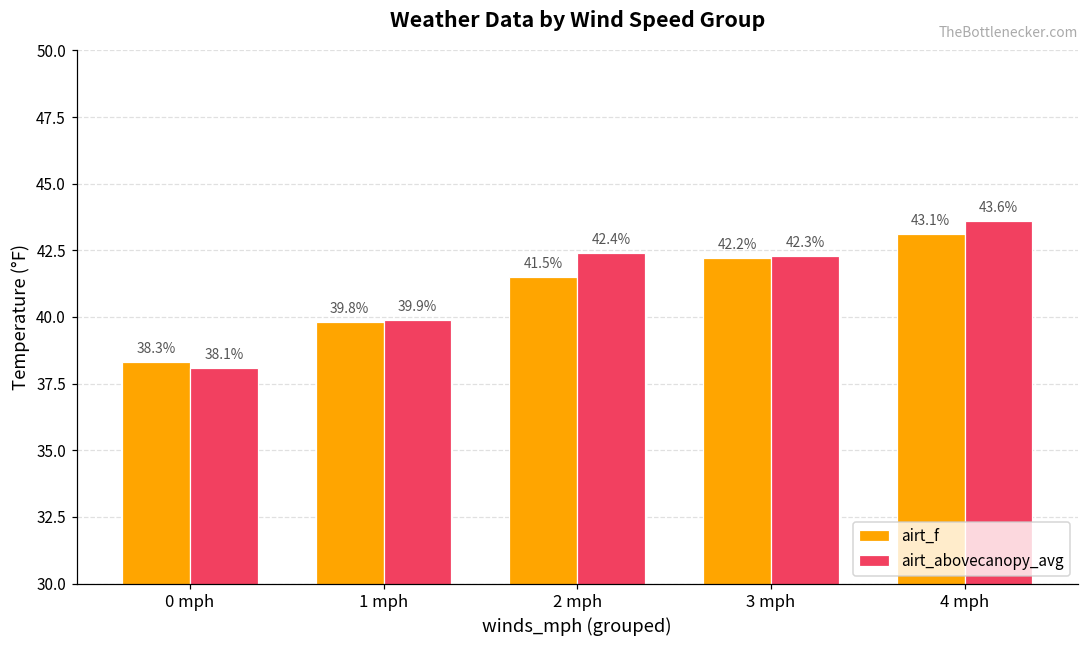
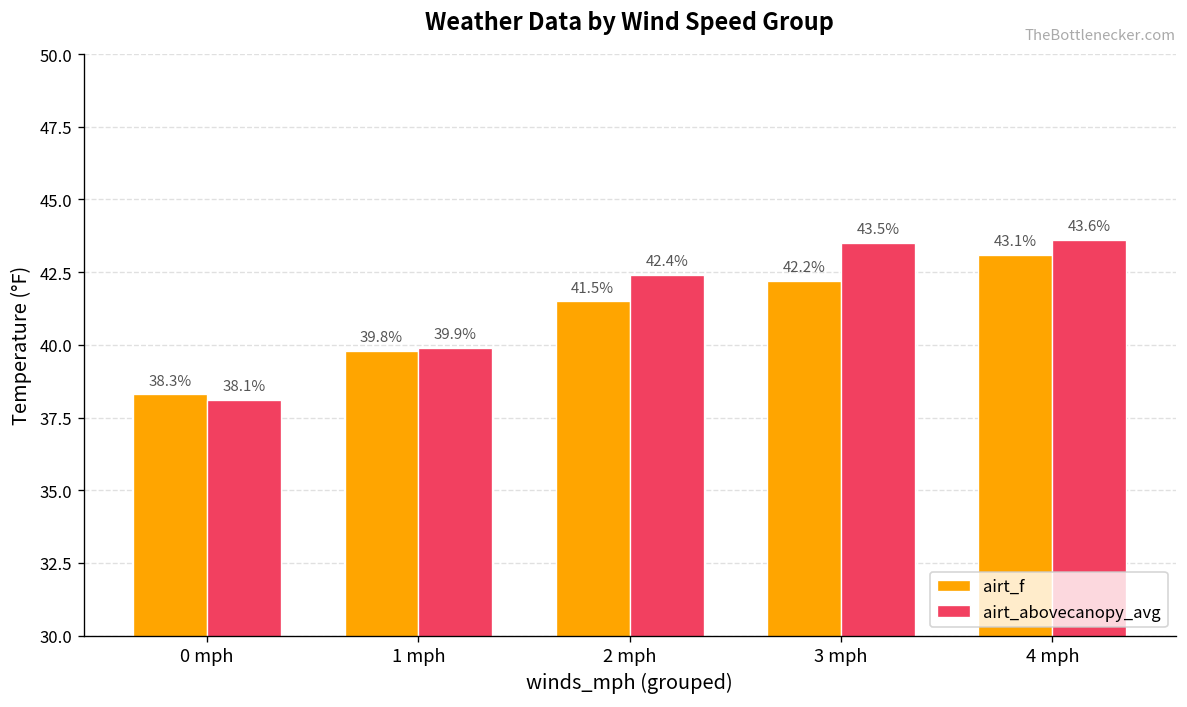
airt_abovecanopy_avg, 3 mph: 42.3% -> 43.5%
